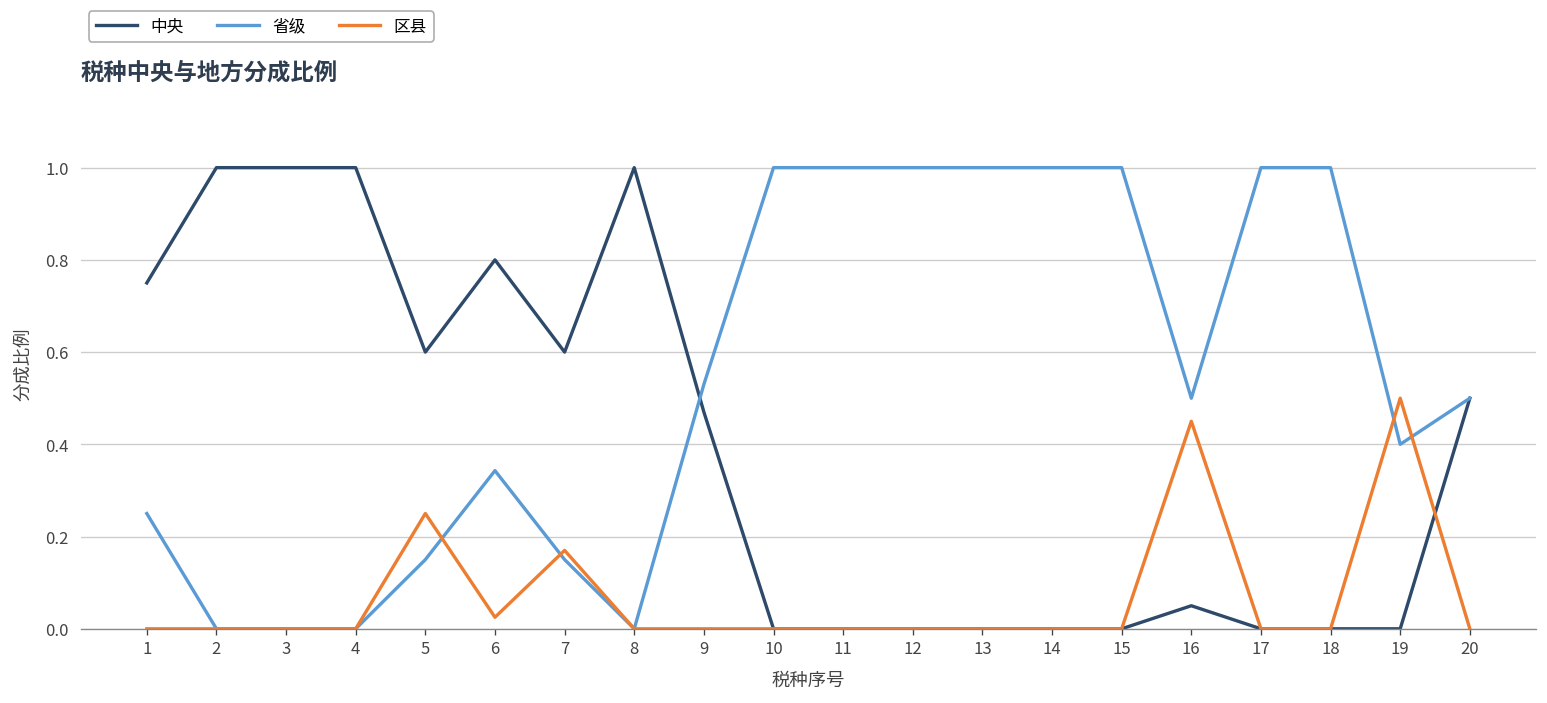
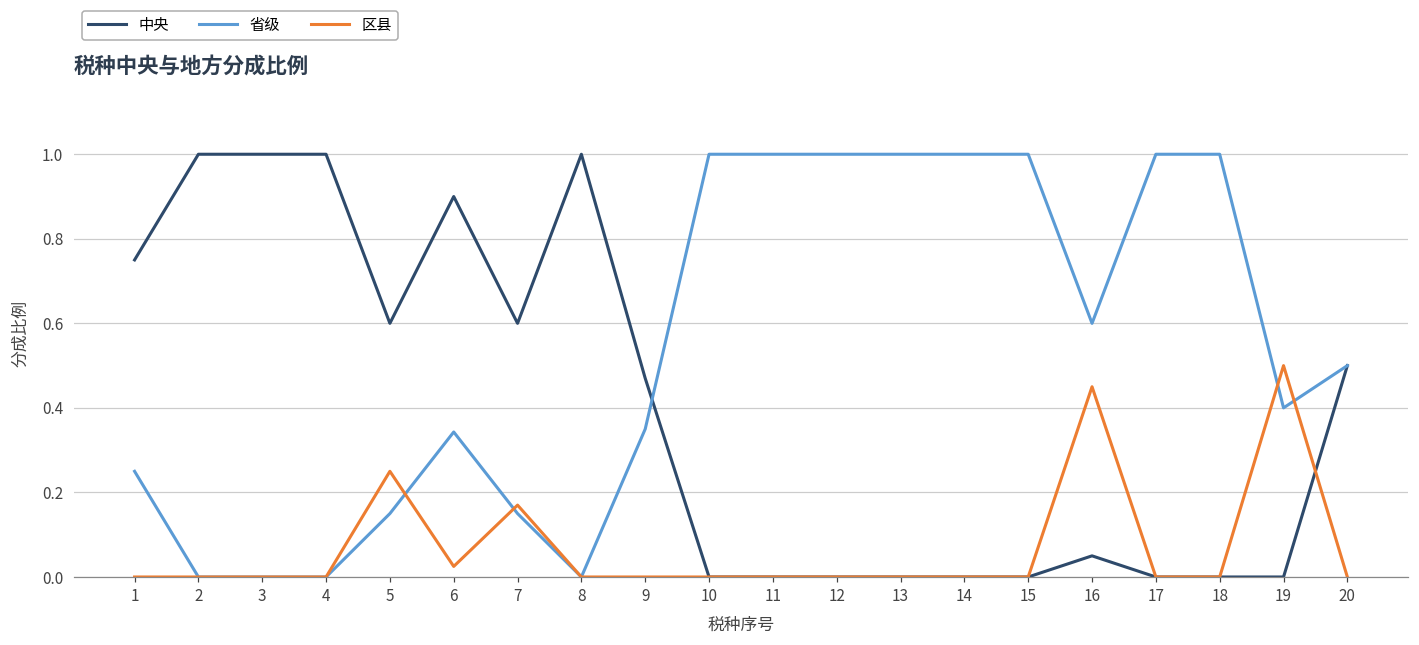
中央, 6: 0.8 -> 0.9
省级, 9: 0.53 -> 0.35
省级, 16: 0.5 -> 0.6
